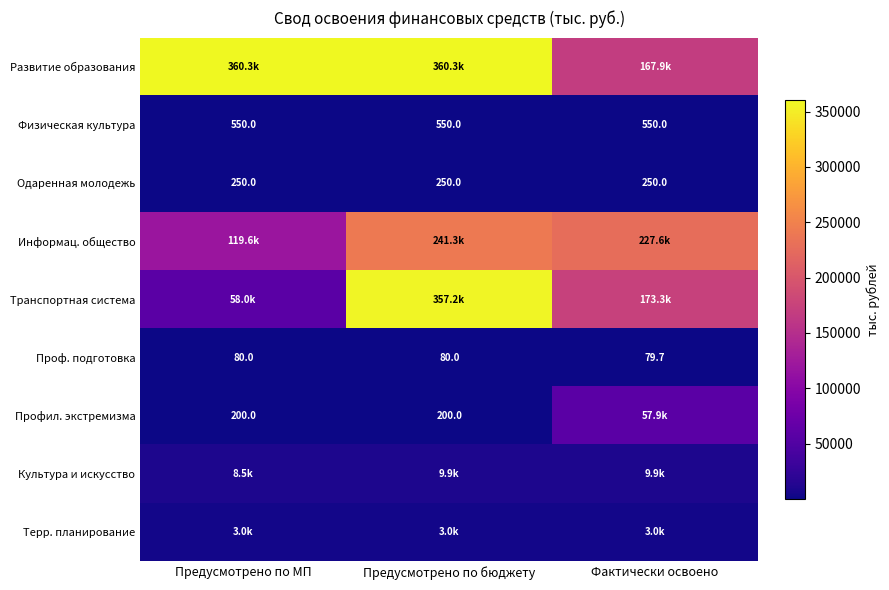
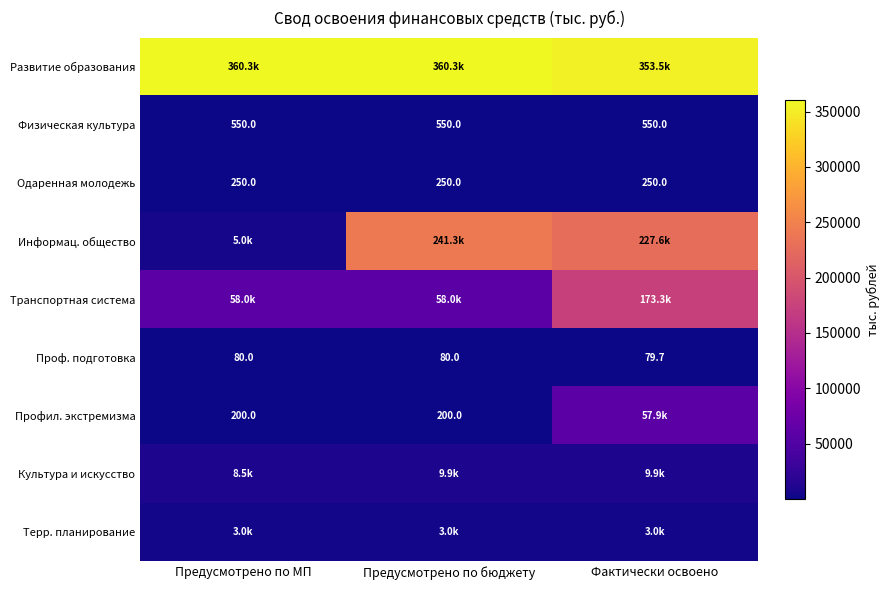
Развитие образования, Фактически освоено: 167.9k -> 353.5k
Информац. общество, Предусмотрено по МП: 119.6k -> 5.0k
Транспортная система, Предусмотрено по бюджету: 357.2k -> 58.0k
